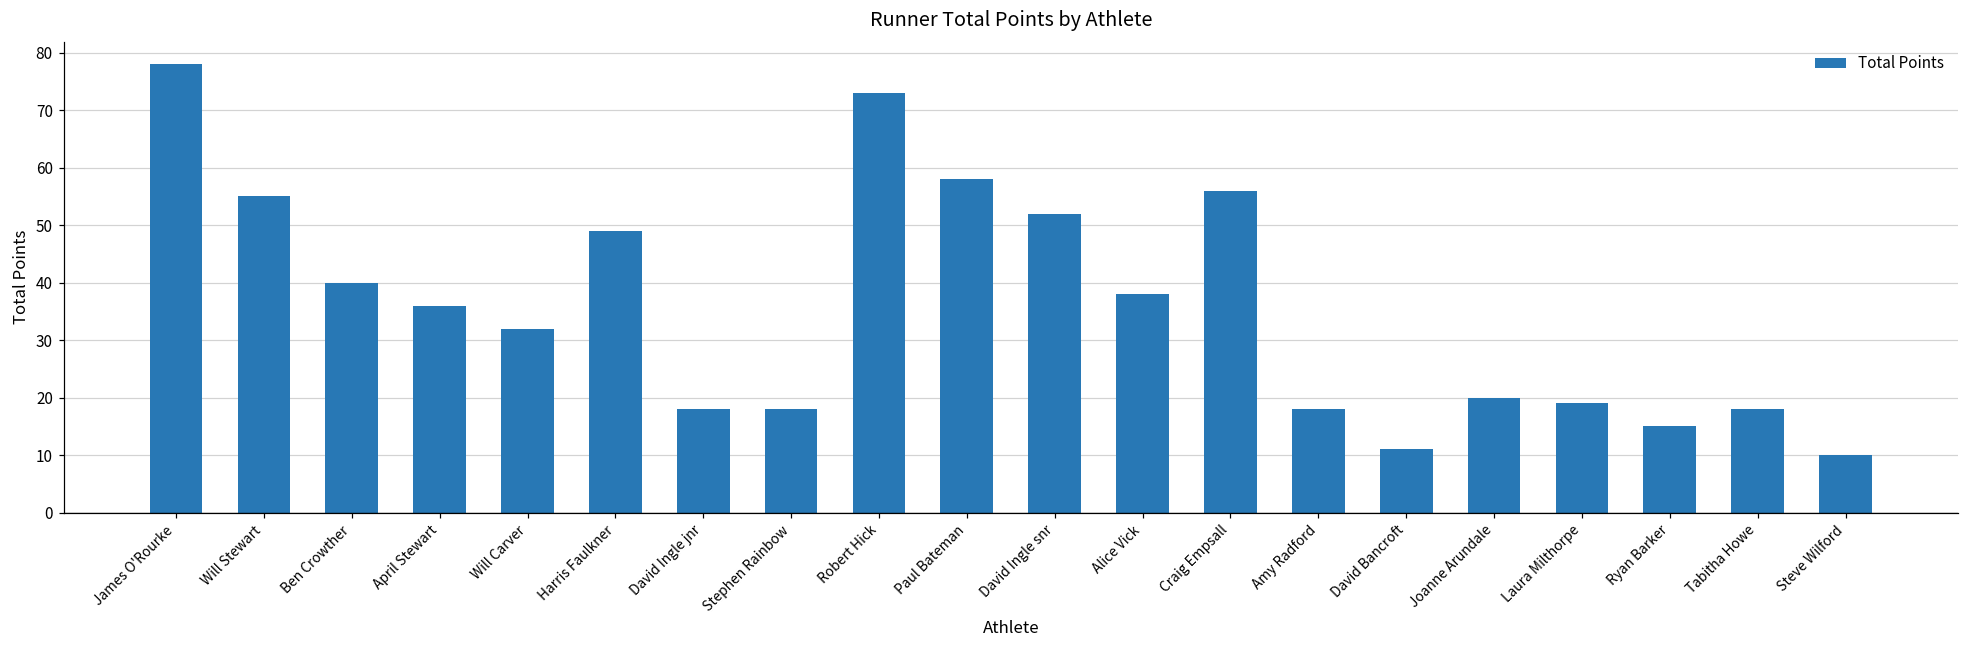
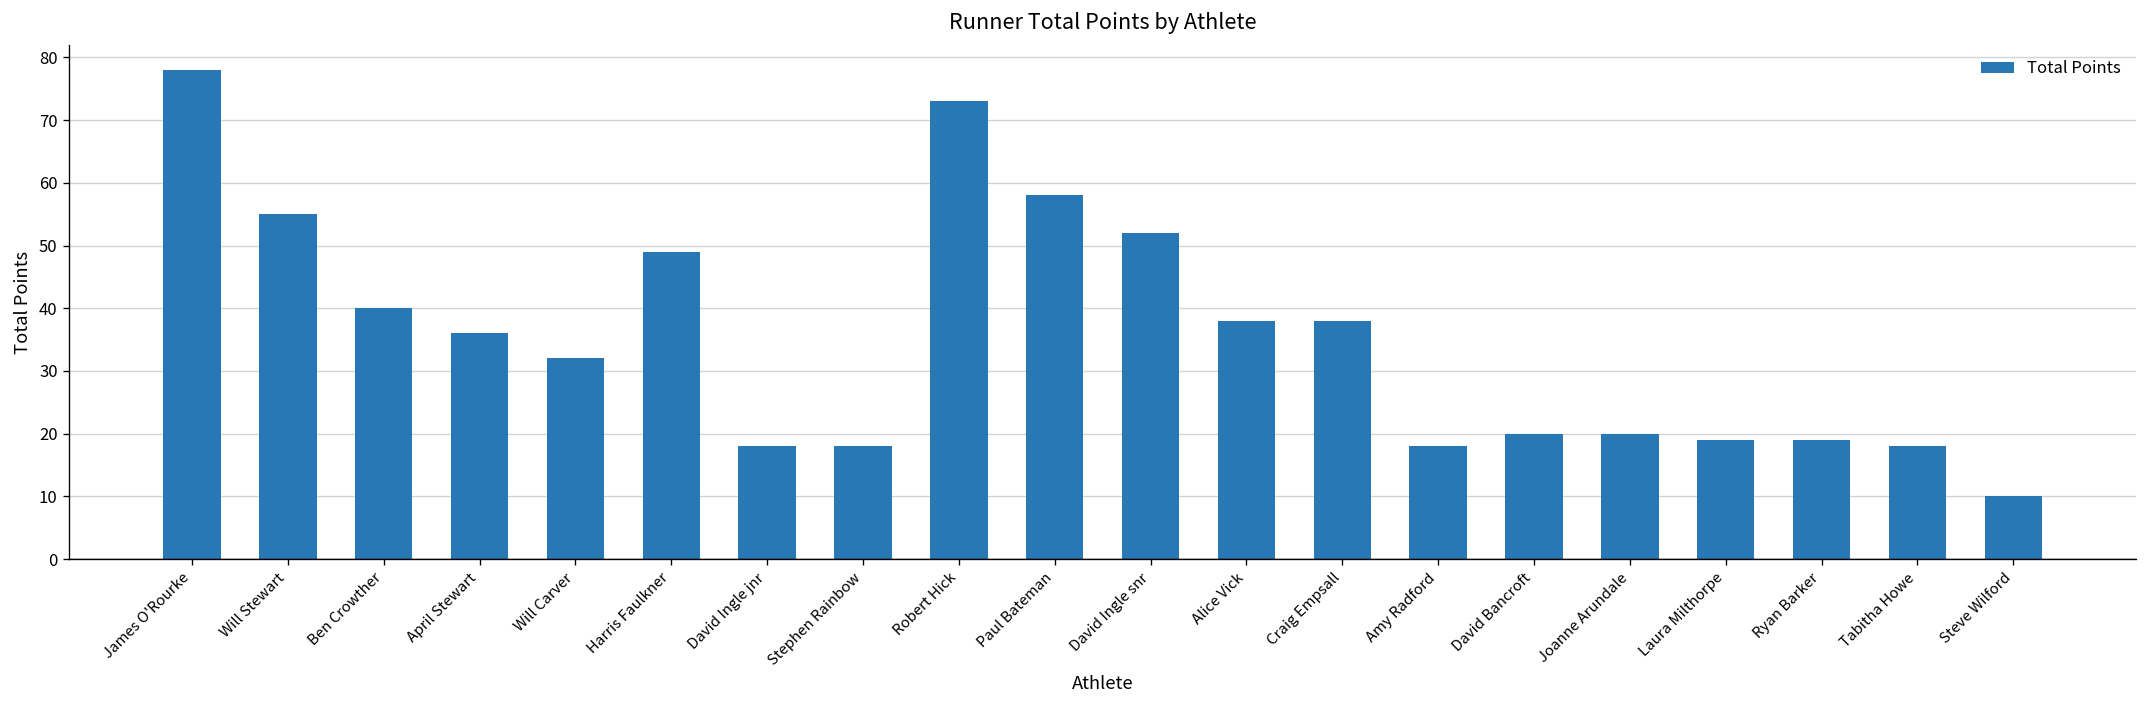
Craig Empsall: 56 -> 38
David Bancroft: 11 -> 20
Ryan Barker: 15 -> 19
